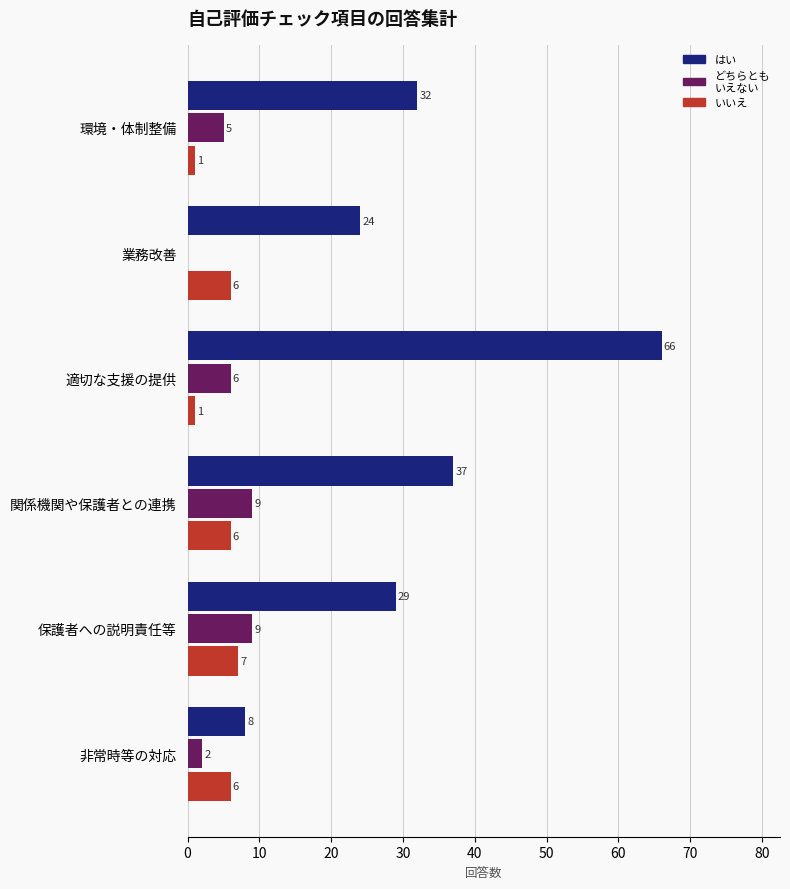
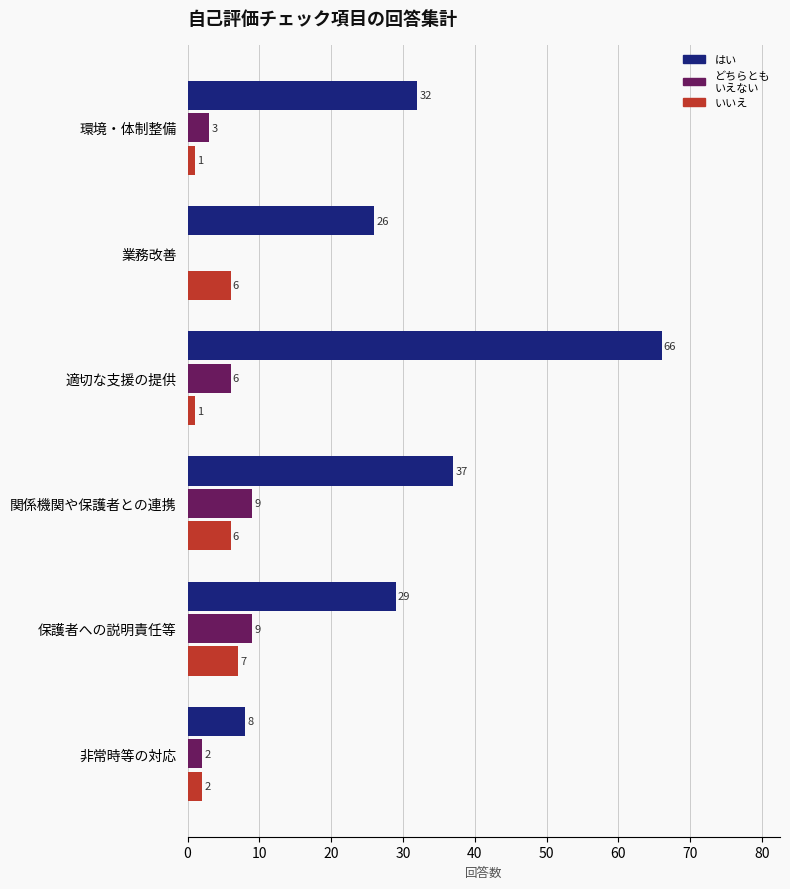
どちらとも いえない, 環境・体制整備: 5 -> 3
はい, 業務改善: 24 -> 26
いいえ, 非常時等の対応: 6 -> 2
